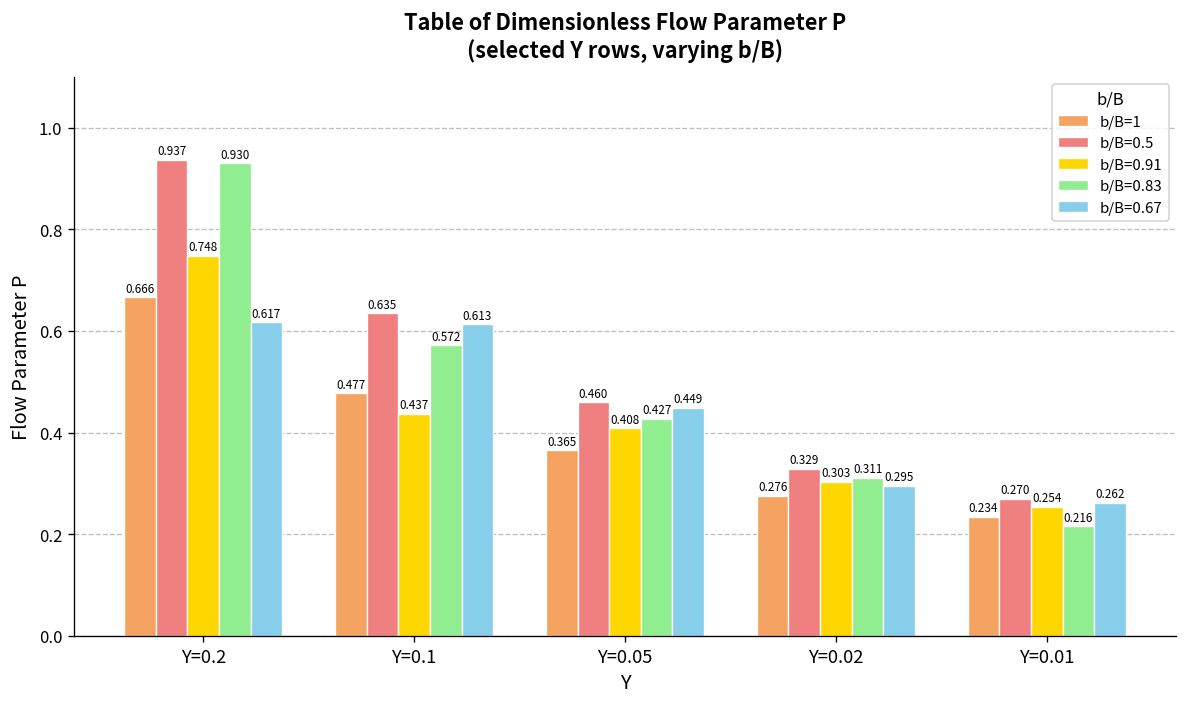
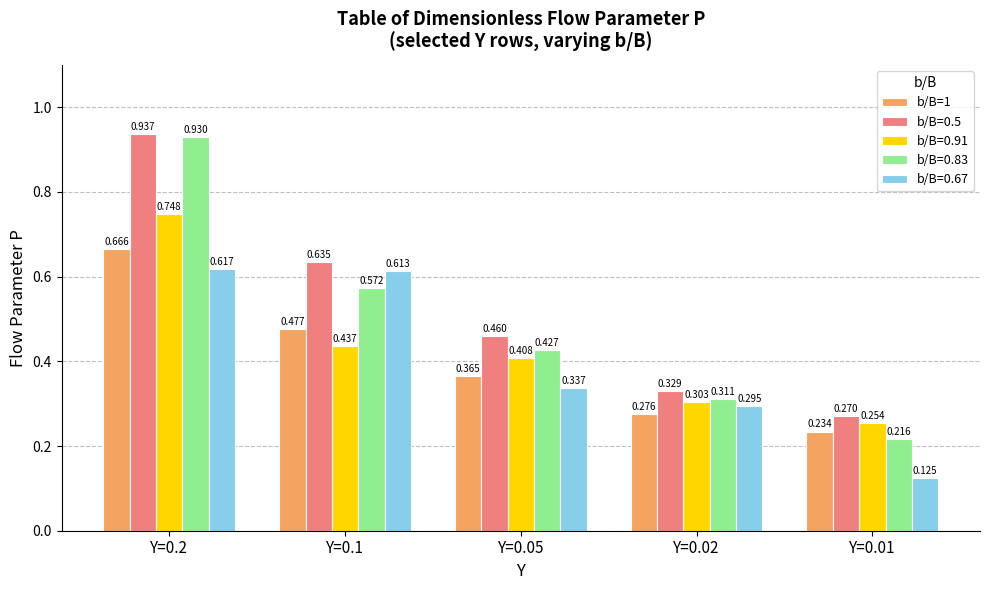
b/B=0.67, Y=0.05: 0.449 -> 0.337
b/B=0.67, Y=0.01: 0.262 -> 0.125
